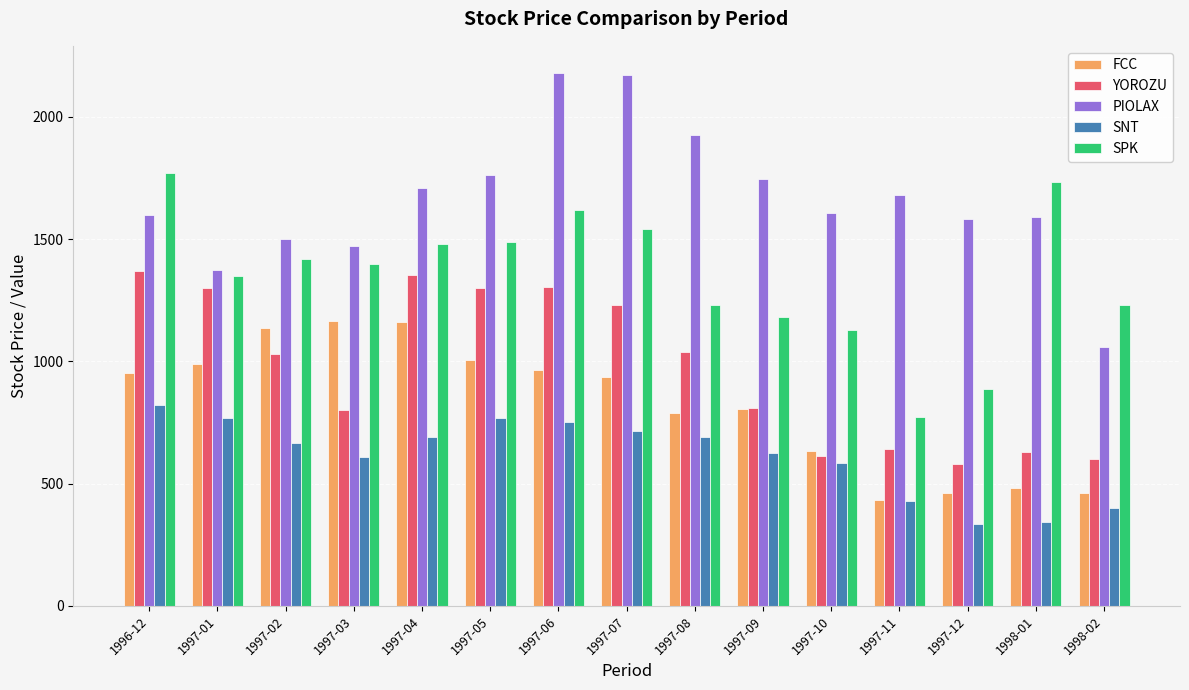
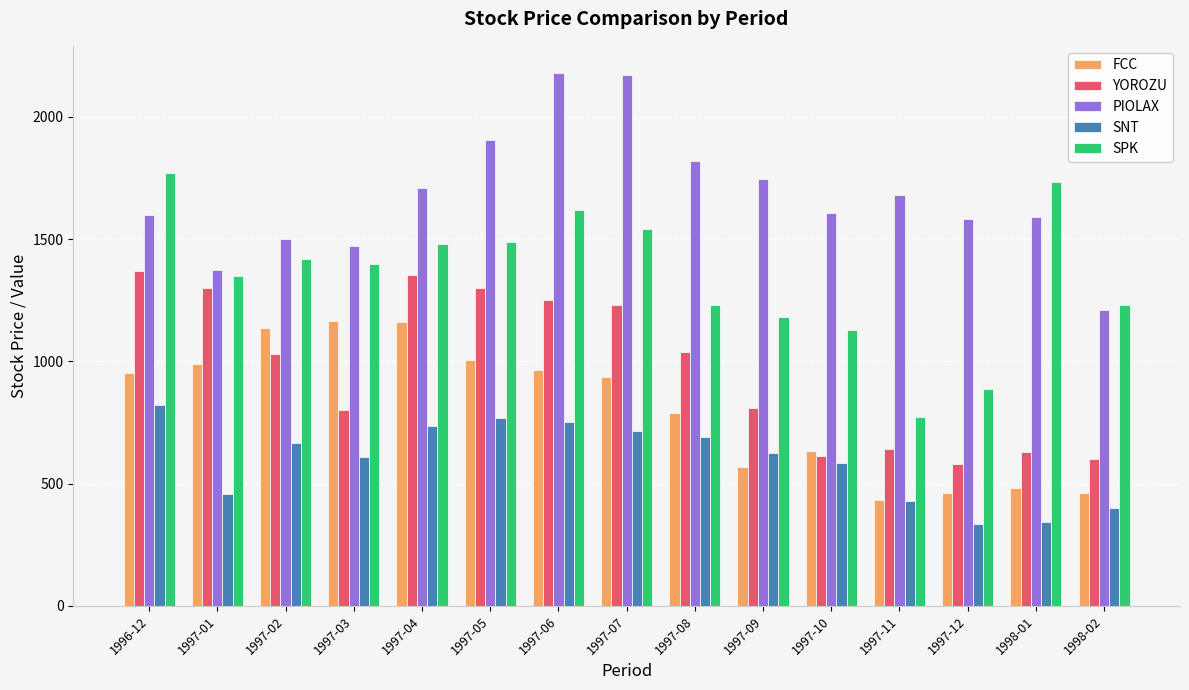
SNT, 1997-01: 770 -> 460
SNT, 1997-04: 690 -> 730
PIOLAX, 1997-05: 1760 -> 1910
YOROZU, 1997-06: 1300 -> 1250
PIOLAX, 1997-08: 1930 -> 1820
FCC, 1997-09: 810 -> 570
PIOLAX, 1998-02: 1060 -> 1210
